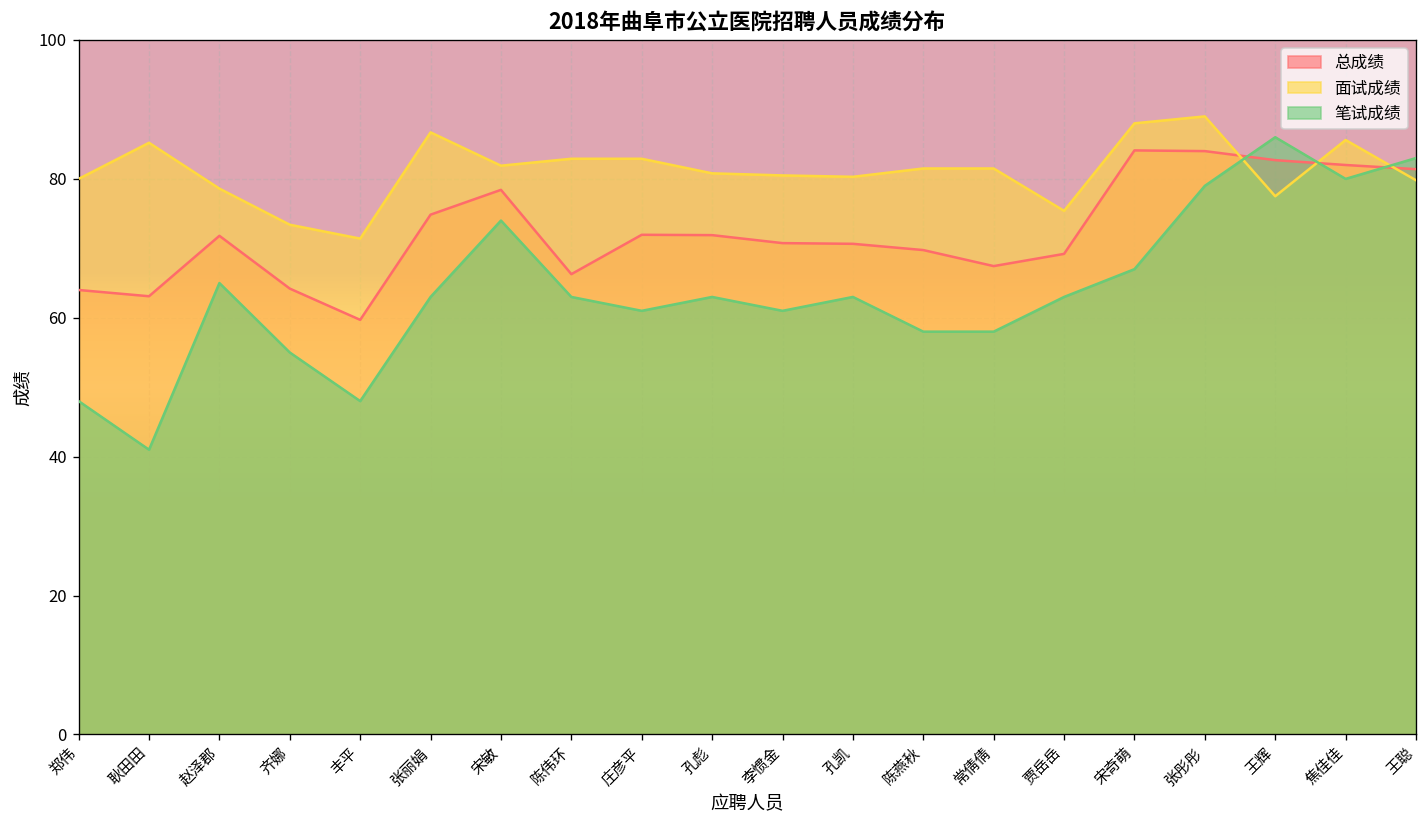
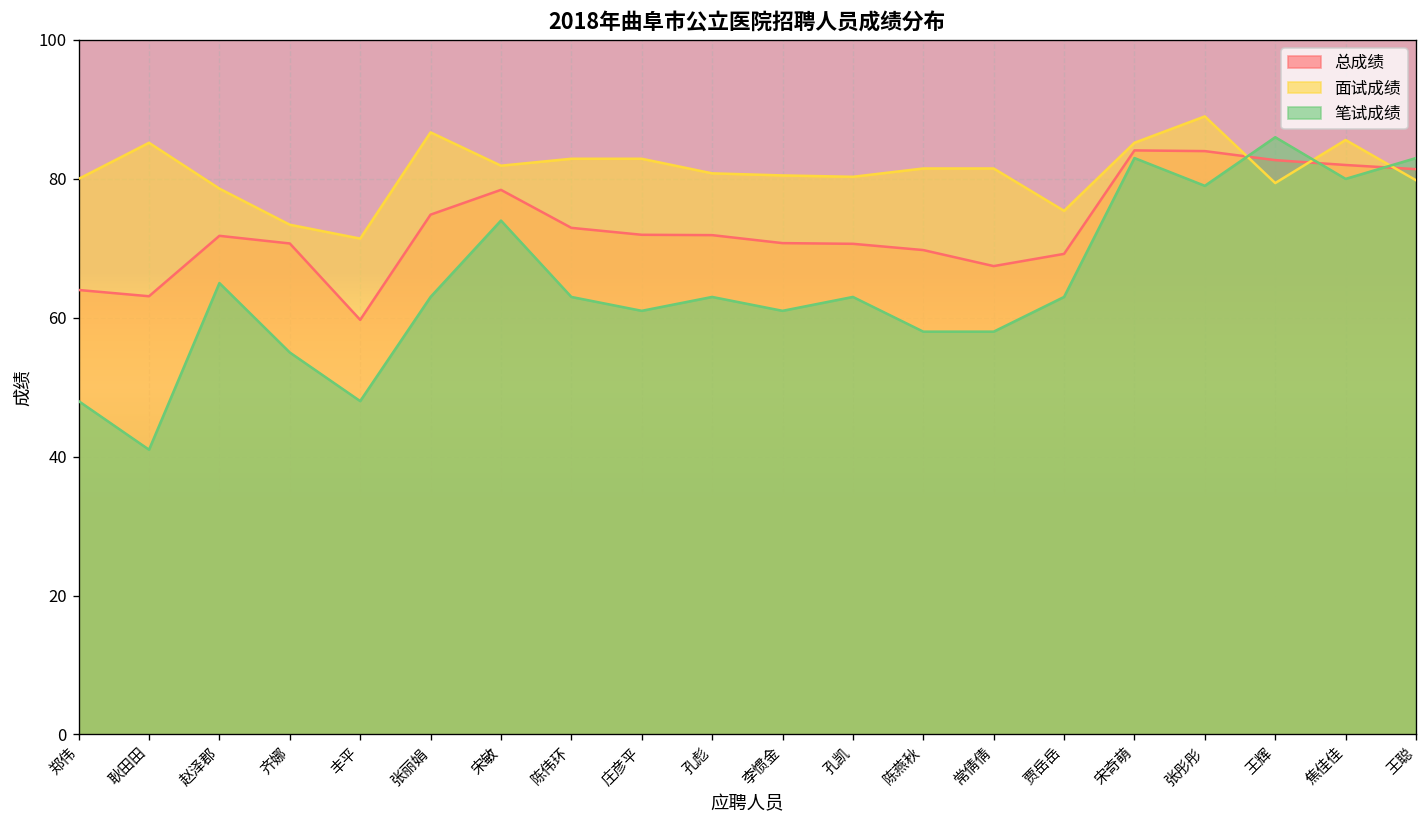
总成绩, 齐娜: 64 -> 71
总成绩, 陈伟环: 66 -> 73
面试成绩, 宋奇萌: 88 -> 85
笔试成绩, 宋奇萌: 67 -> 83
面试成绩, 王辉: 78 -> 79
